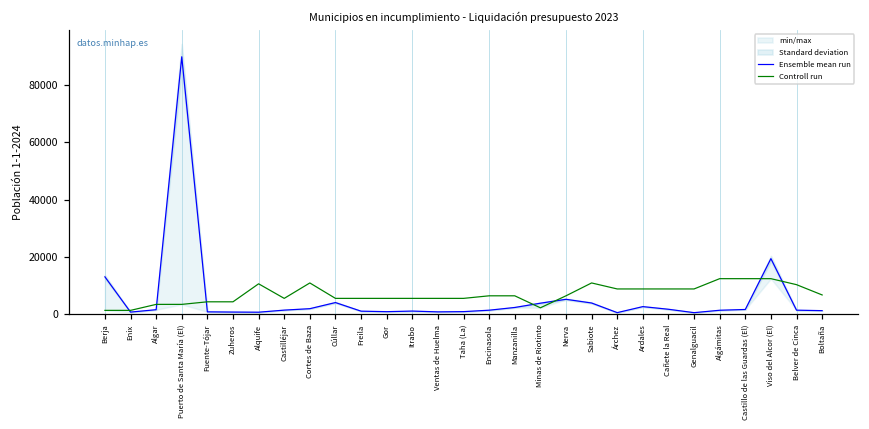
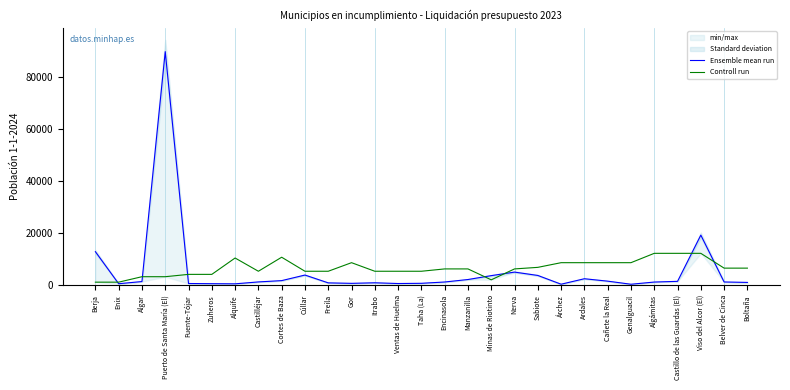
Controll run, Gor: 5000 -> 9000
Controll run, Sabiote: 11000 -> 7000
Controll run, Belver de Cinca: 10000 -> 7000
